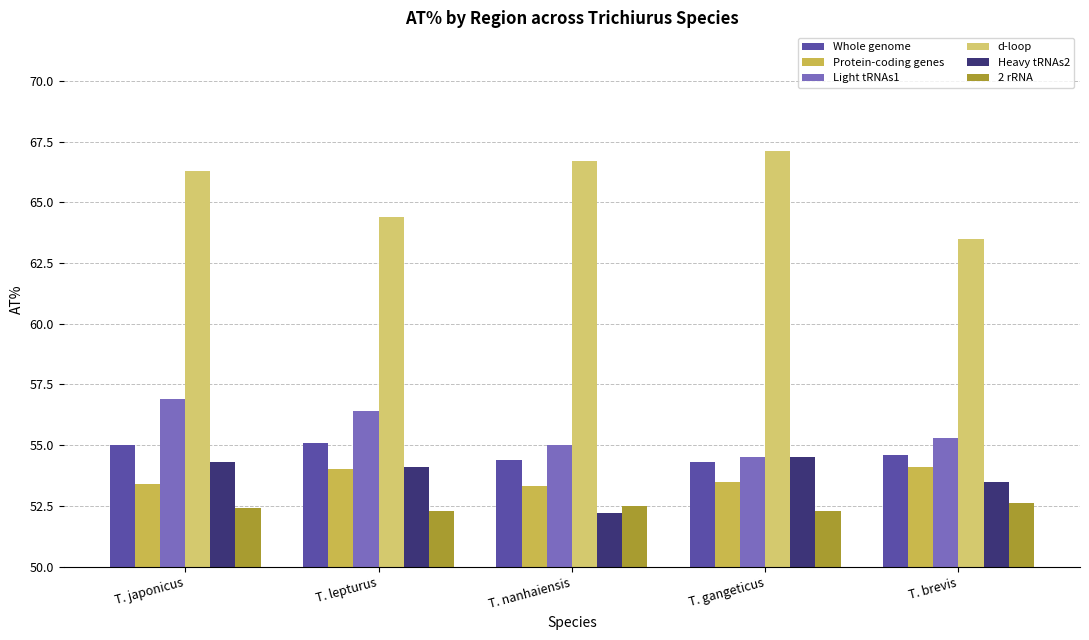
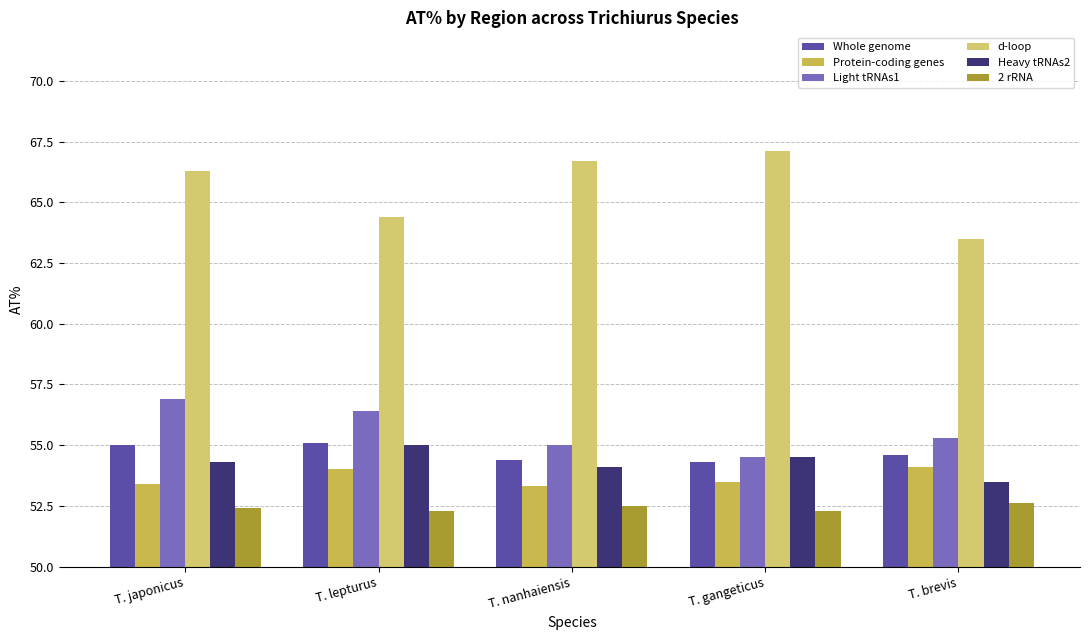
Heavy tRNAs2, T. lepturus: 54.1 -> 55.0
Heavy tRNAs2, T. nanhaiensis: 52.2 -> 54.1
